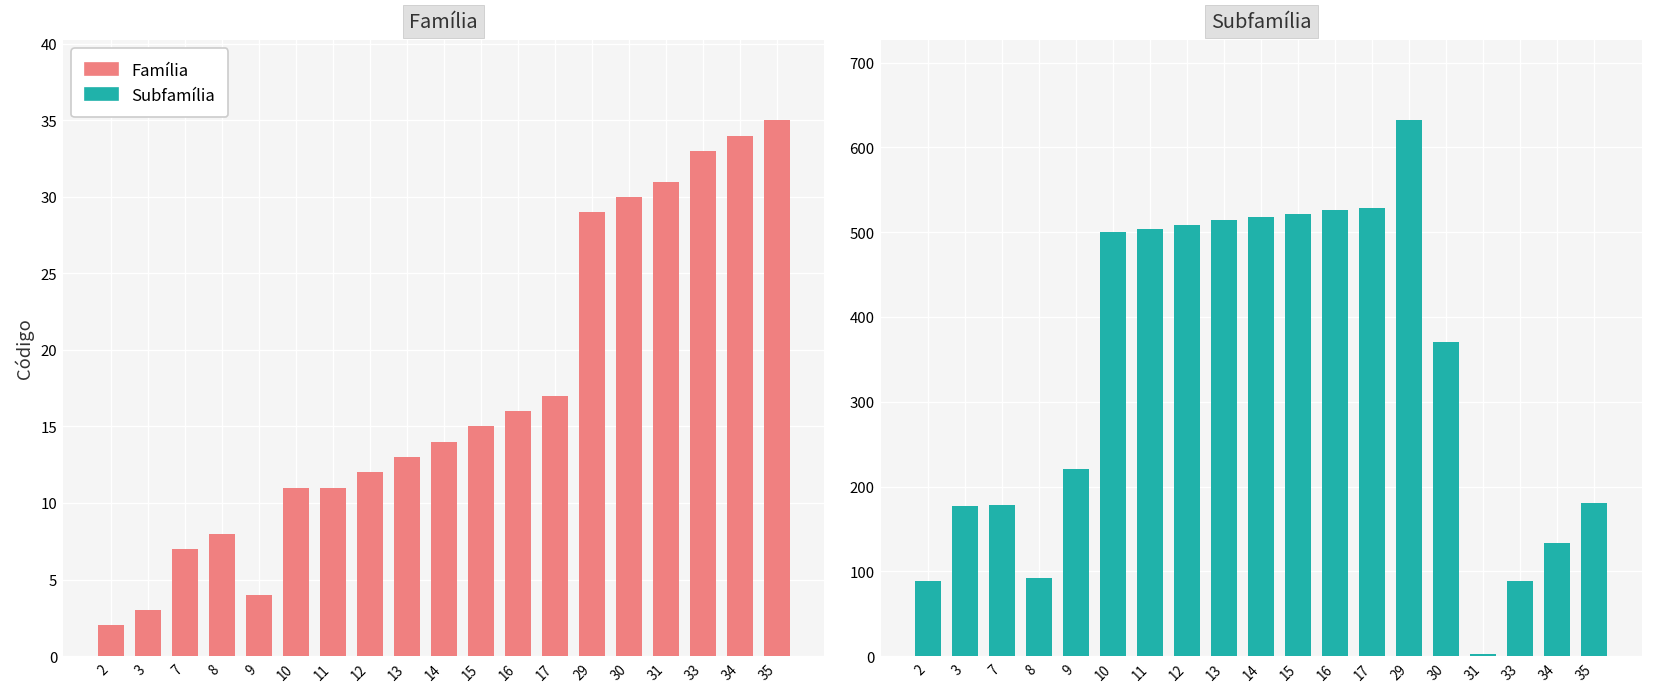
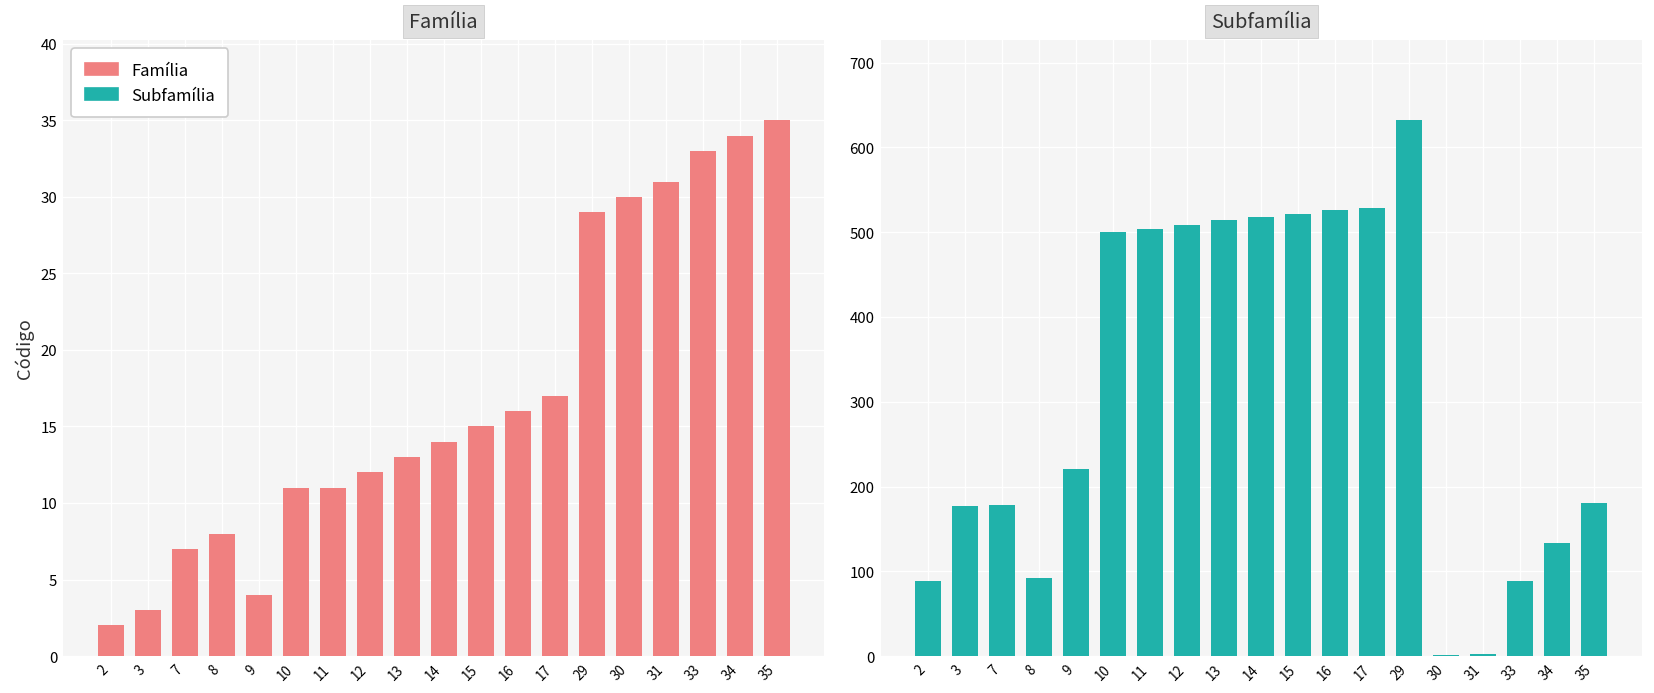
Subfamília, 30: 370 -> 0
